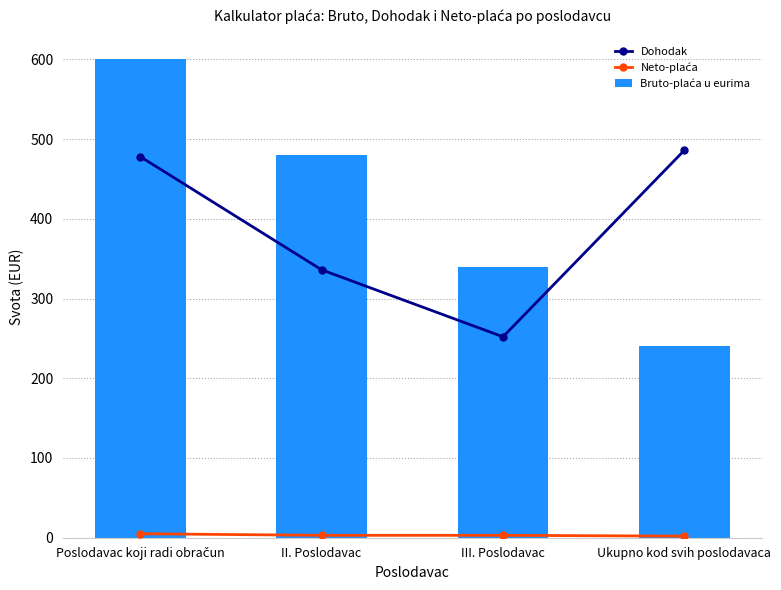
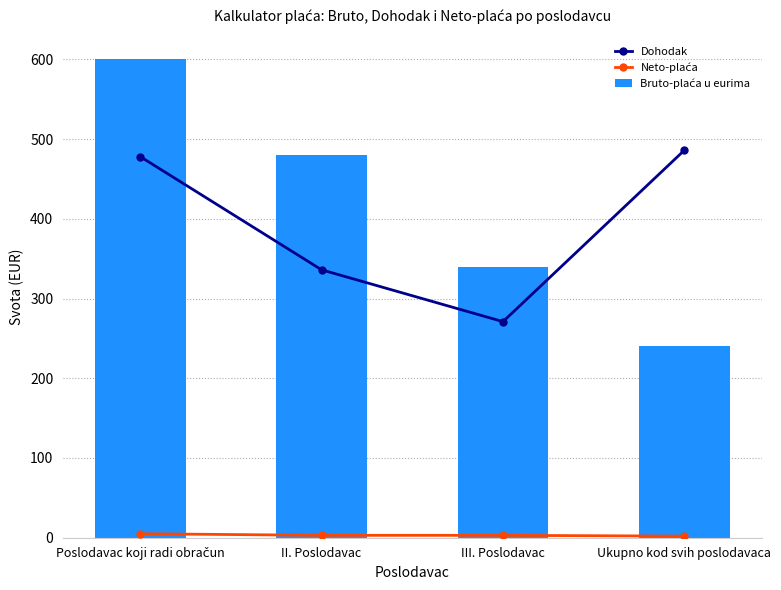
Dohodak, III. Poslodavac: 250 -> 270
